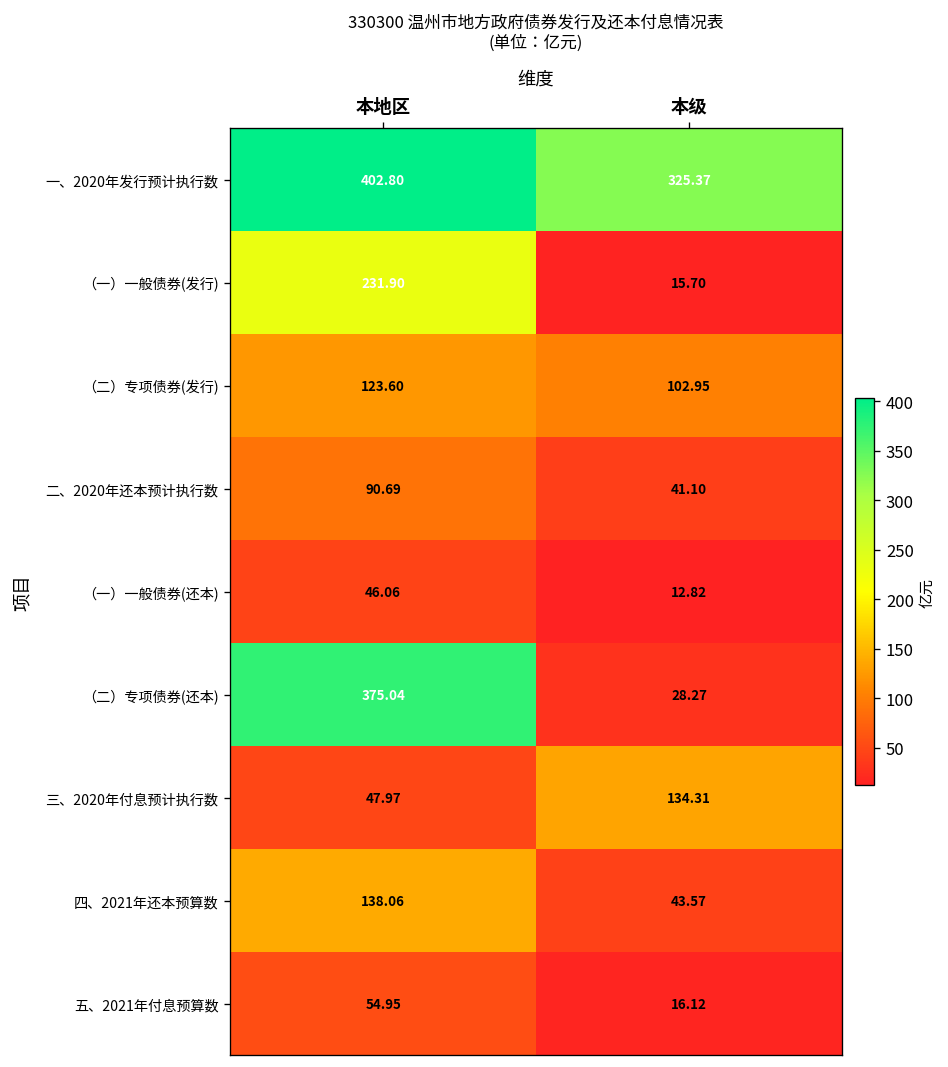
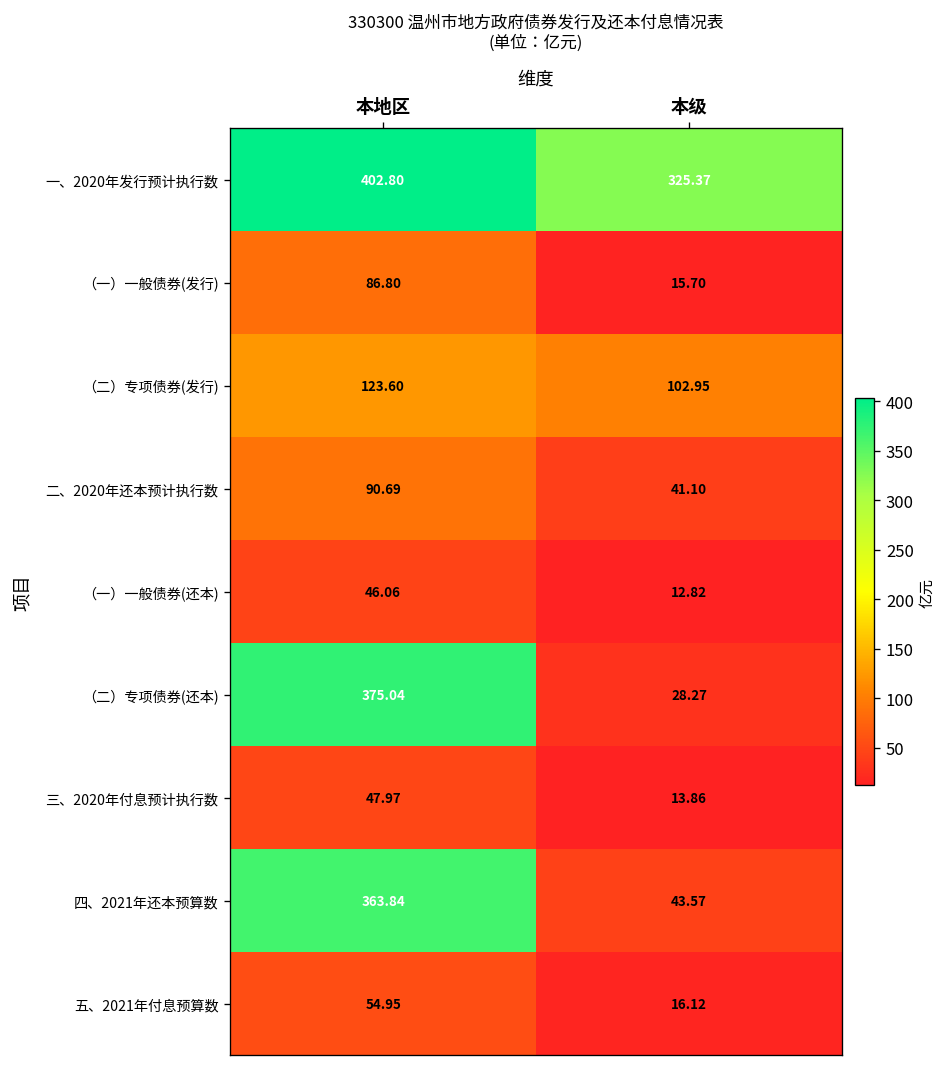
（一）一般债券(发行), 本地区: 231.90 -> 86.80
三、2020年付息预计执行数, 本级: 134.31 -> 13.86
四、2021年还本预算数, 本地区: 138.06 -> 363.84
